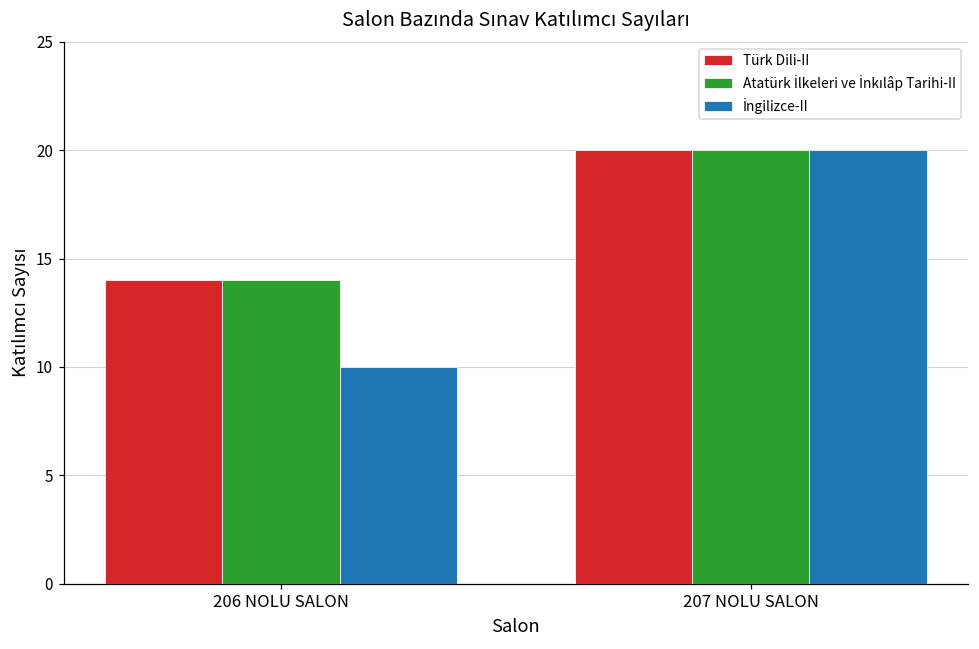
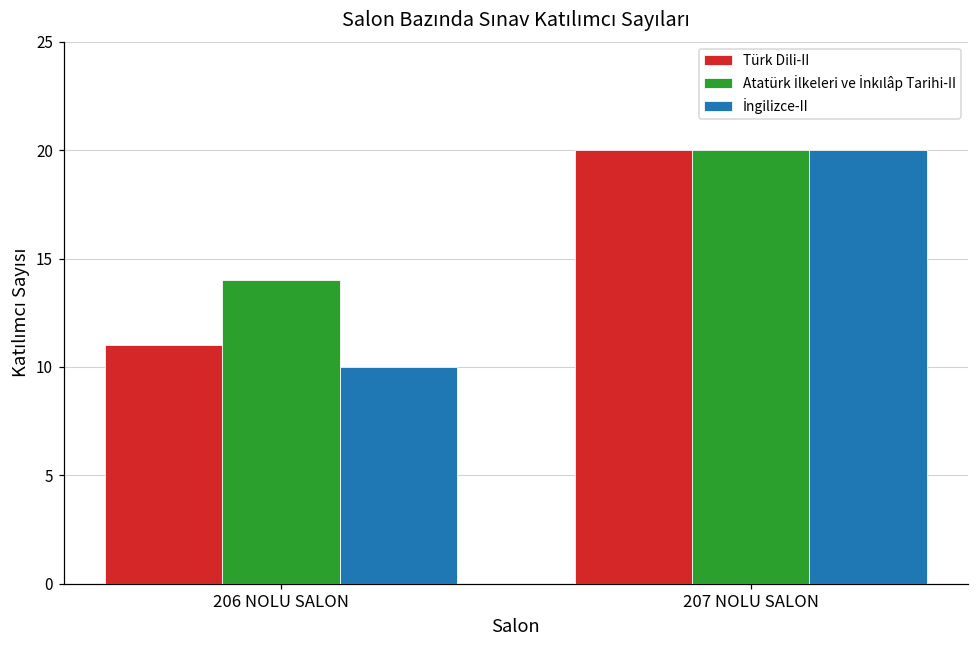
Türk Dili-II, 206 NOLU SALON: 14 -> 11
